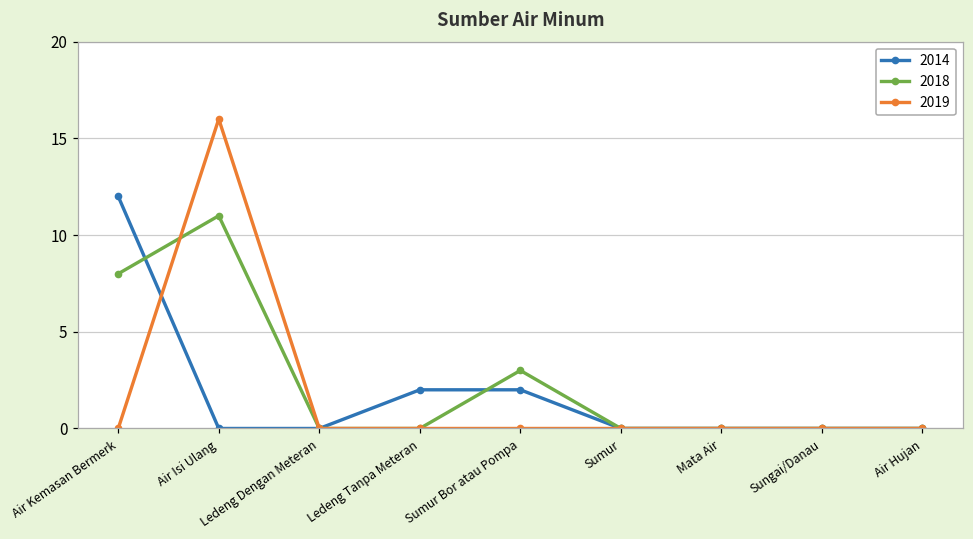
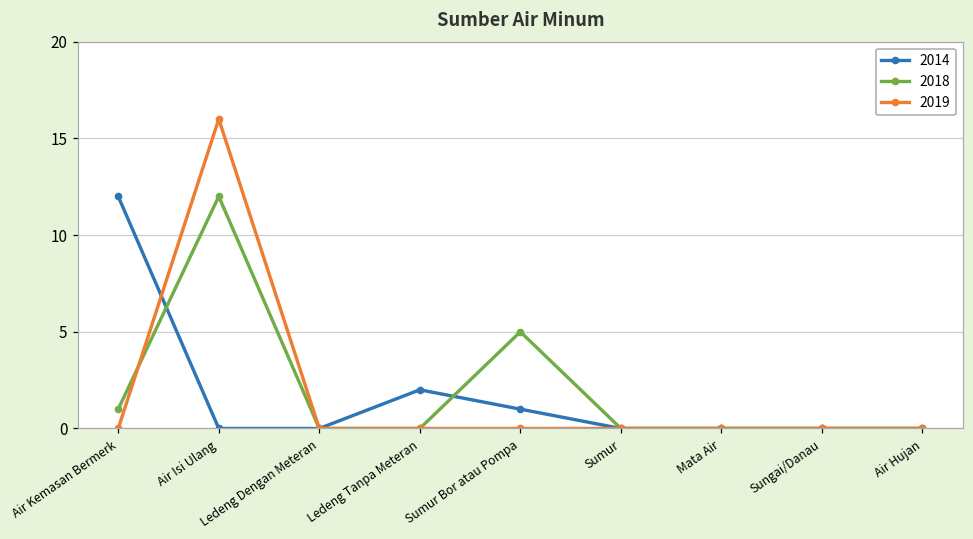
2018, Air Kemasan Bermerk: 8 -> 1
2018, Air Isi Ulang: 11 -> 12
2014, Sumur Bor atau Pompa: 2 -> 1
2018, Sumur Bor atau Pompa: 3 -> 5
